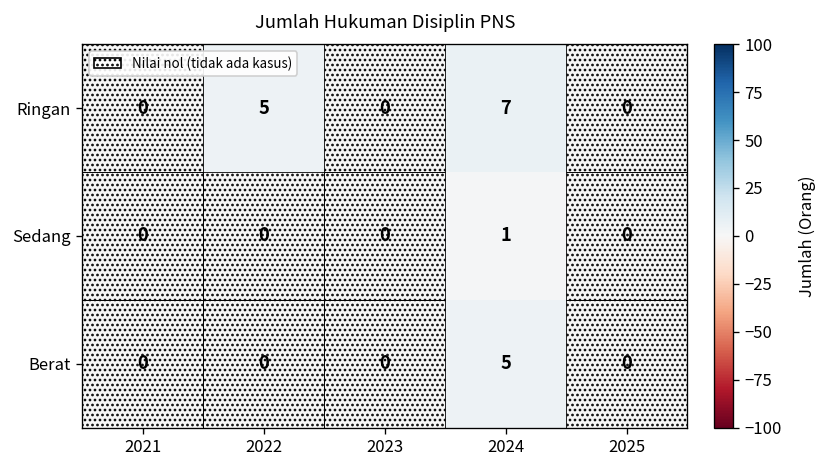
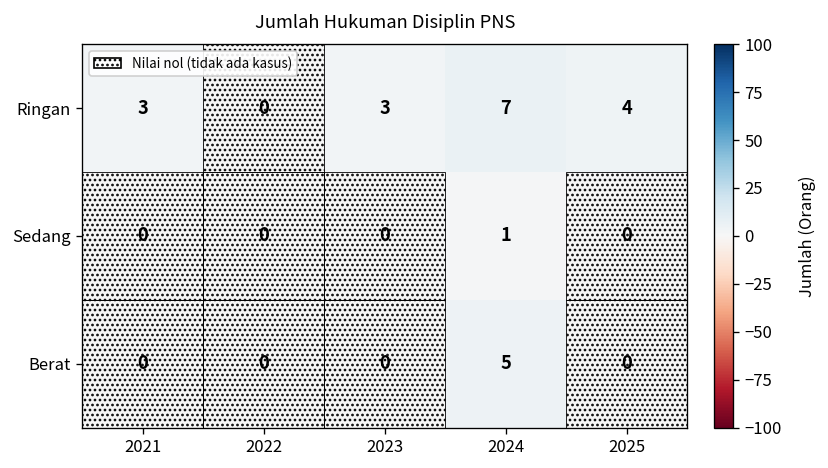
Ringan, 2021: 0 -> 3
Ringan, 2022: 5 -> 0
Ringan, 2023: 0 -> 3
Ringan, 2025: 0 -> 4
